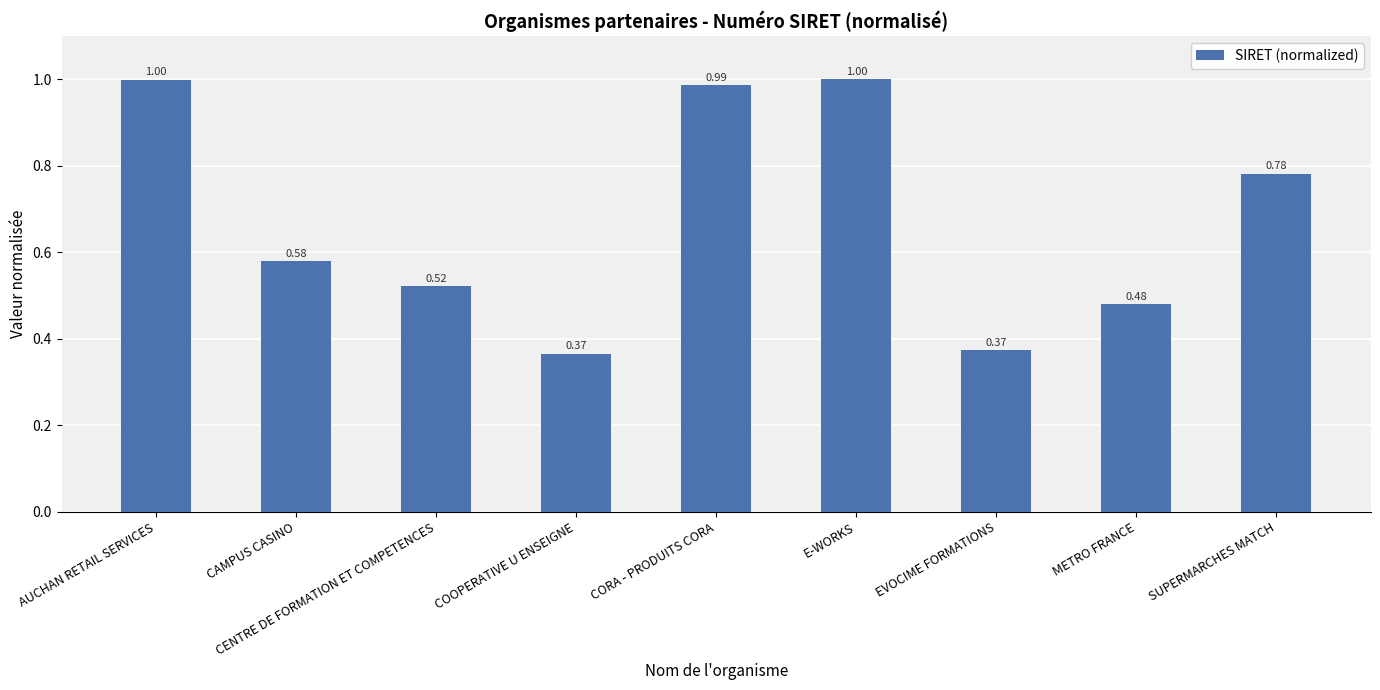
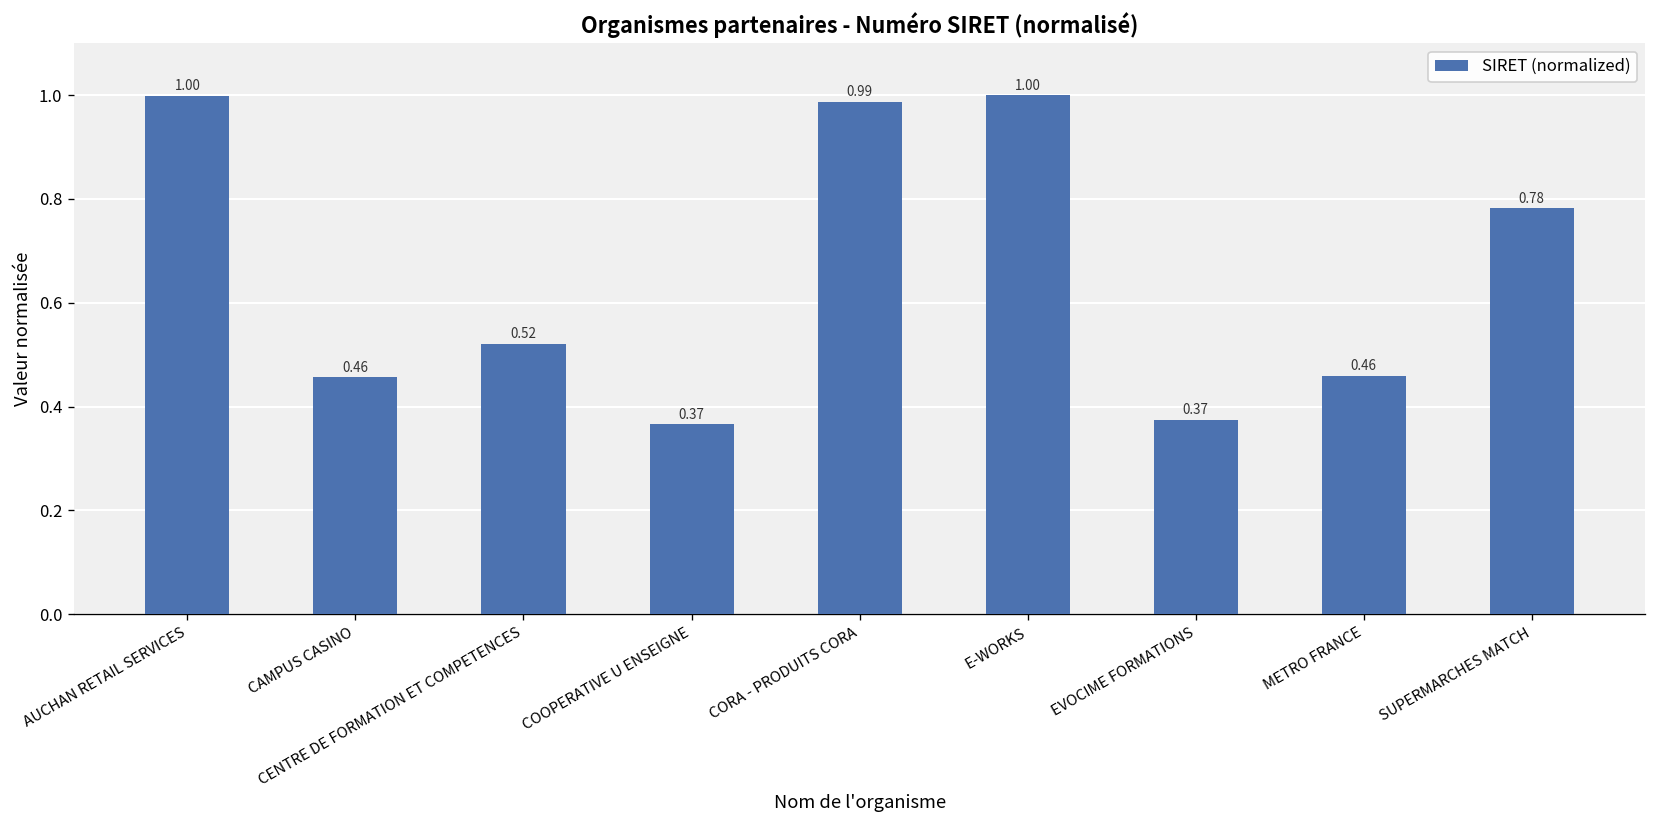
CAMPUS CASINO: 0.58 -> 0.46
METRO FRANCE: 0.48 -> 0.46
